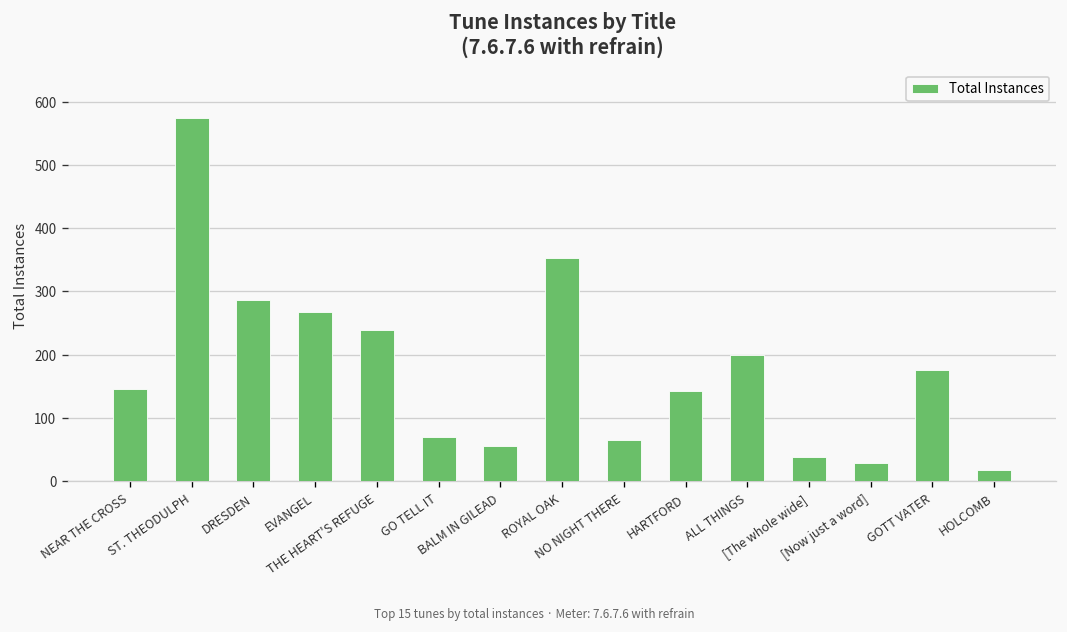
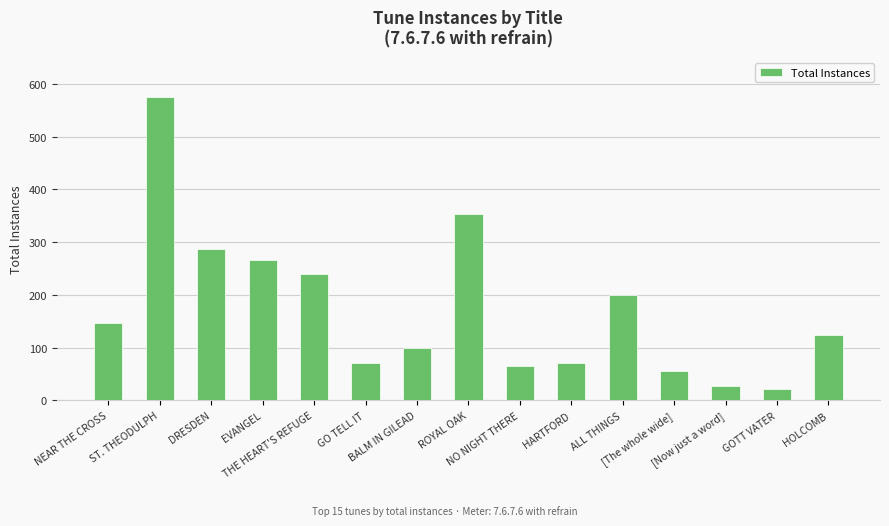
BALM IN GILEAD: 60 -> 100
HARTFORD: 140 -> 70
[The whole wide]: 40 -> 60
GOTT VATER: 180 -> 20
HOLCOMB: 20 -> 120
